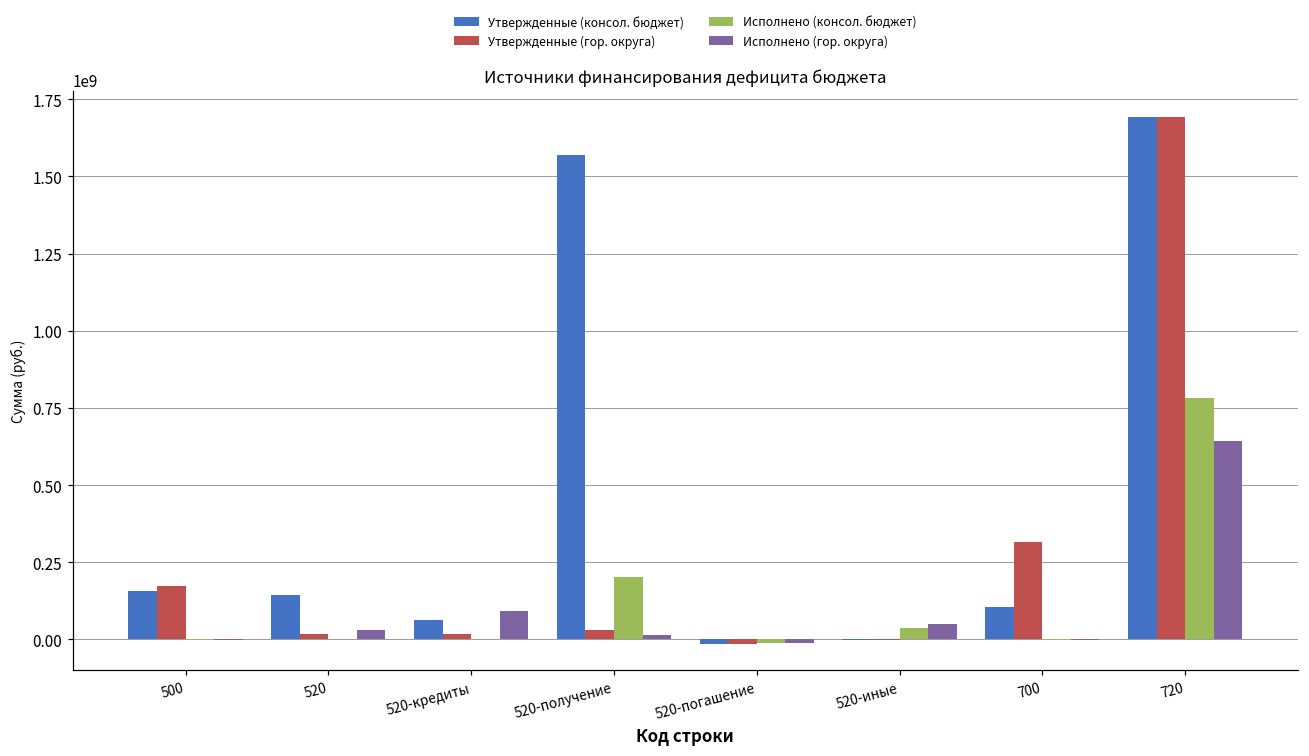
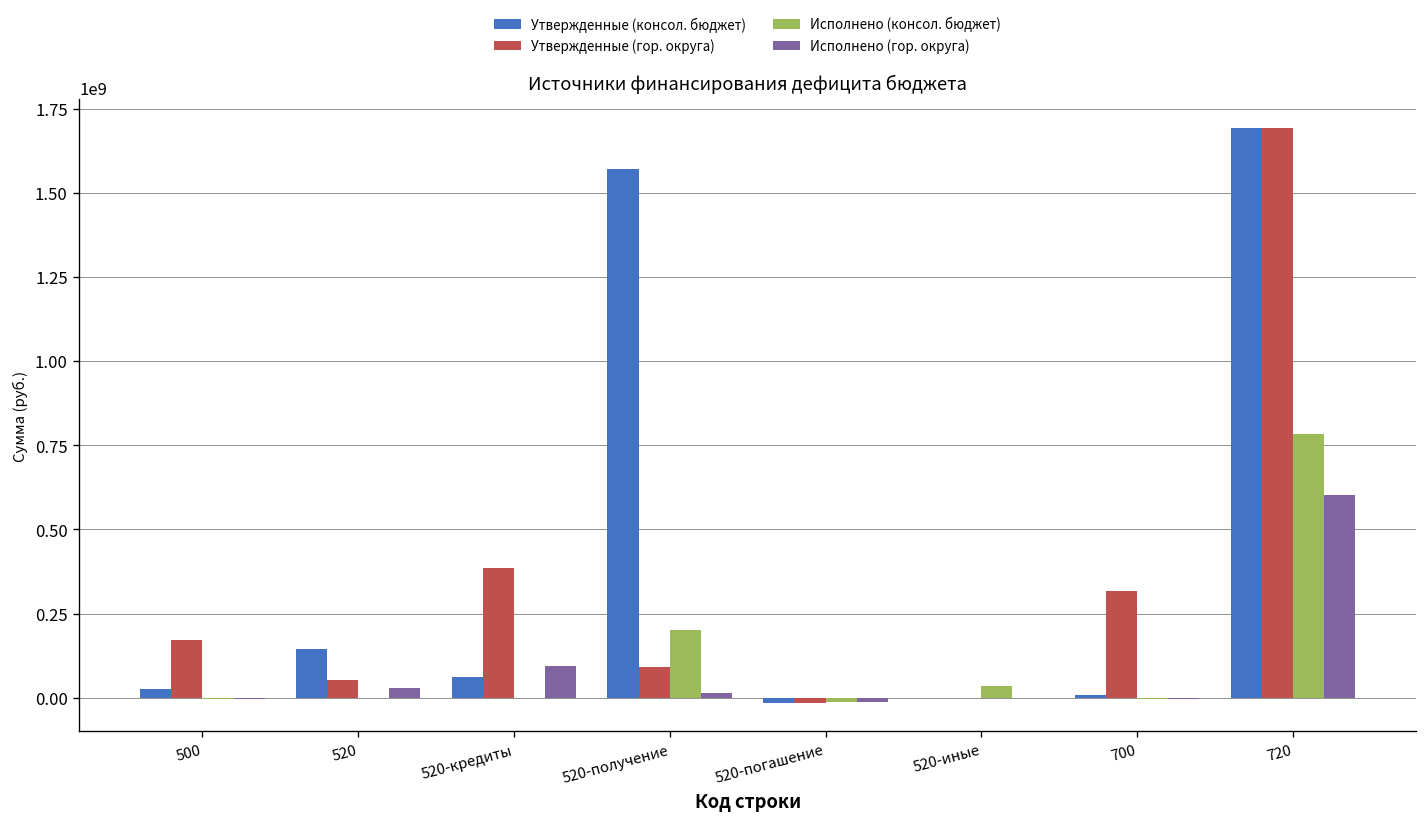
Утвержденные (консол. бюджет), 500: 160000000 -> 30000000
Утвержденные (гор. округа), 520: 20000000 -> 50000000
Утвержденные (гор. округа), 520-кредиты: 20000000 -> 380000000
Утвержденные (гор. округа), 520-получение: 30000000 -> 90000000
Исполнено (гор. округа), 520-иные: 50000000 -> 0
Утвержденные (консол. бюджет), 700: 110000000 -> 10000000
Исполнено (гор. округа), 720: 640000000 -> 600000000
